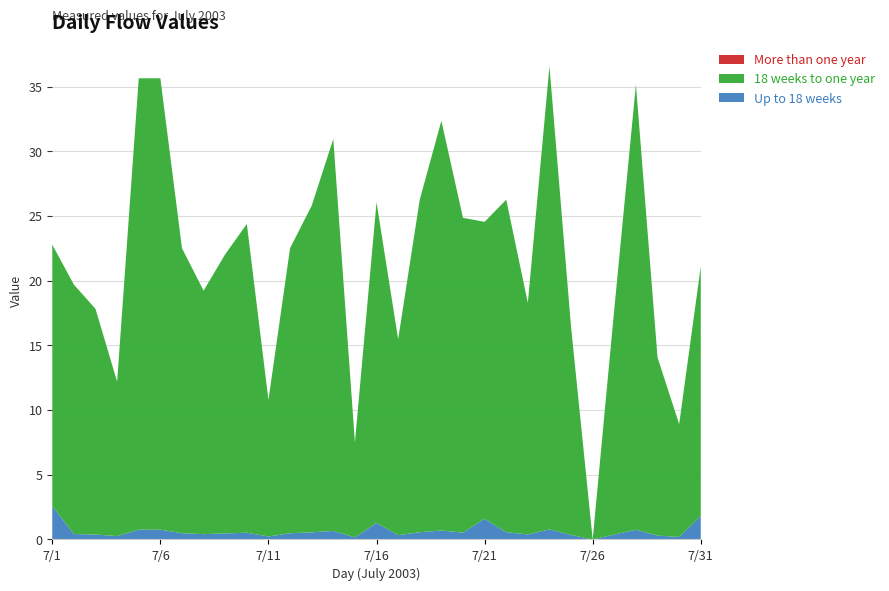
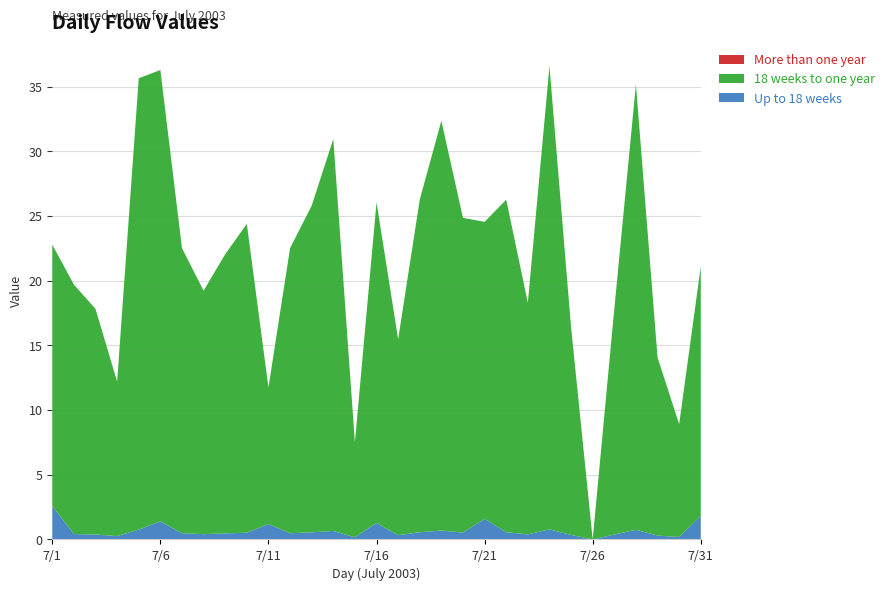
Up to 18 weeks, 7/6: 0.8 -> 1.4
Up to 18 weeks, 7/11: 0.2 -> 1.2
